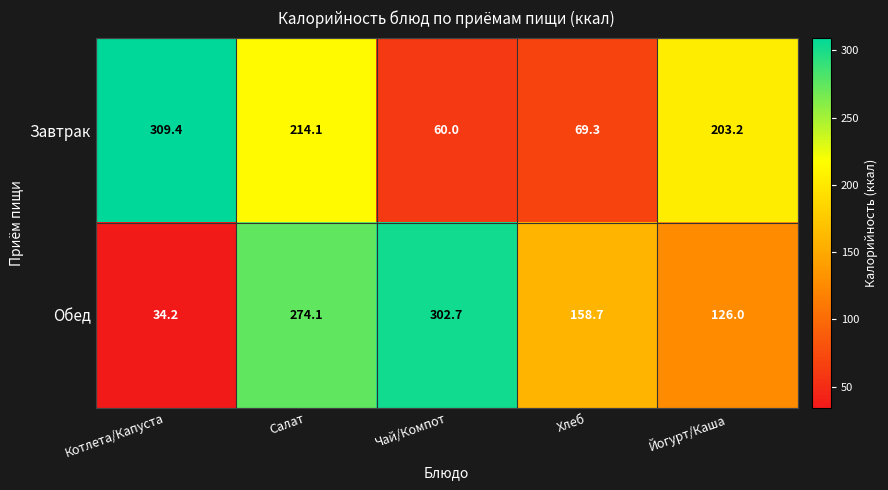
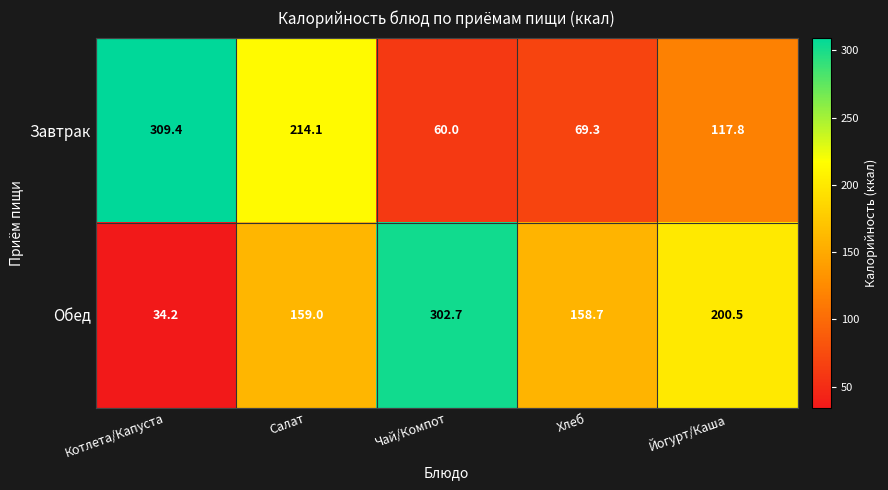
Завтрак, Йогурт/Каша: 203.2 -> 117.8
Обед, Салат: 274.1 -> 159.0
Обед, Йогурт/Каша: 126.0 -> 200.5
